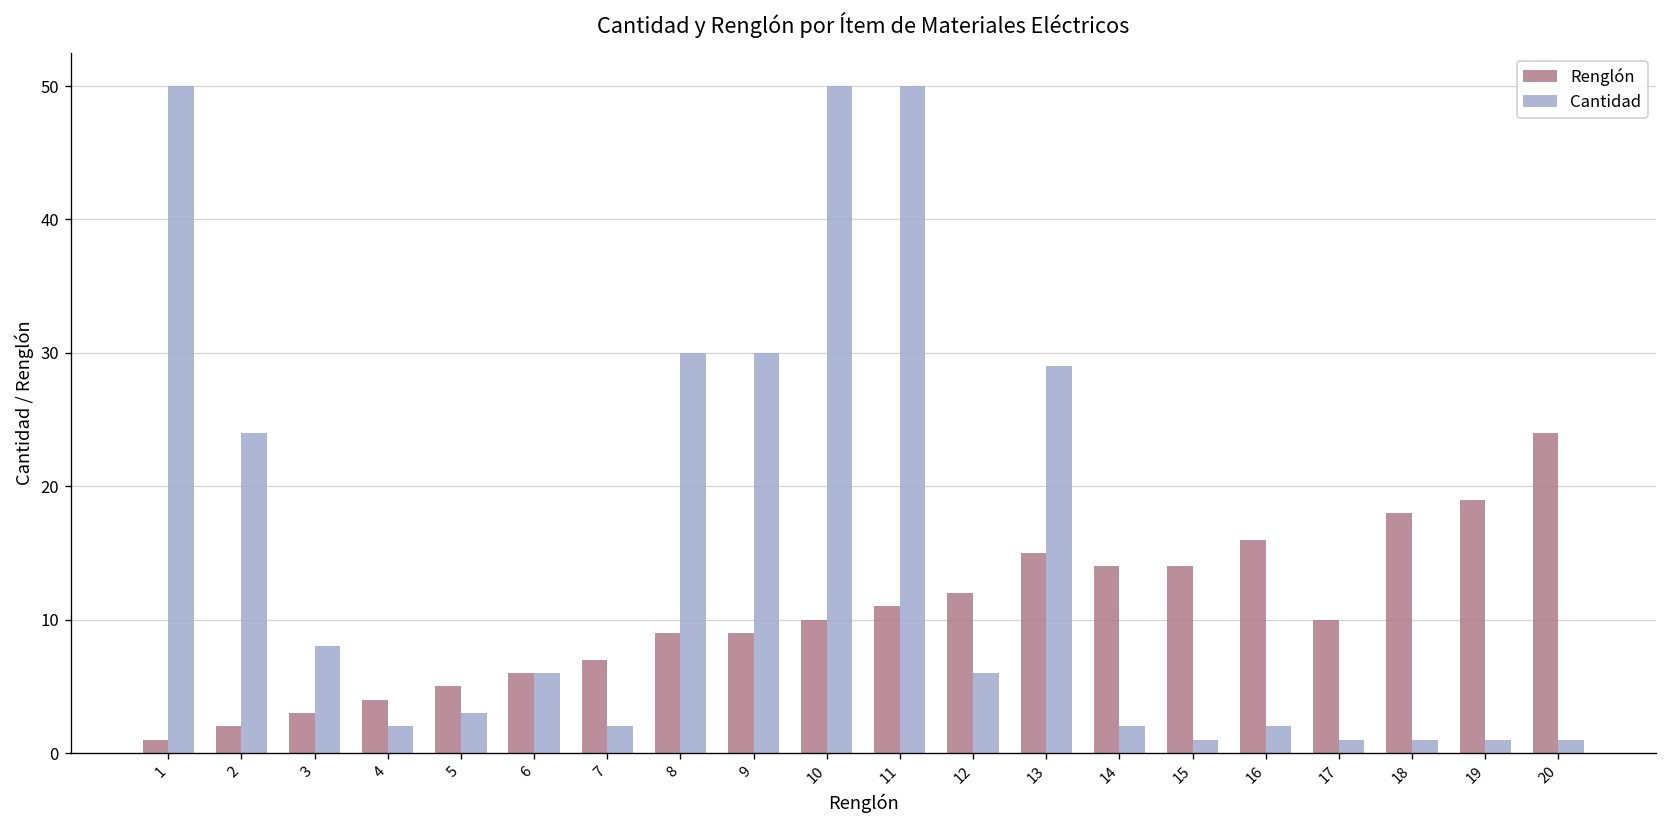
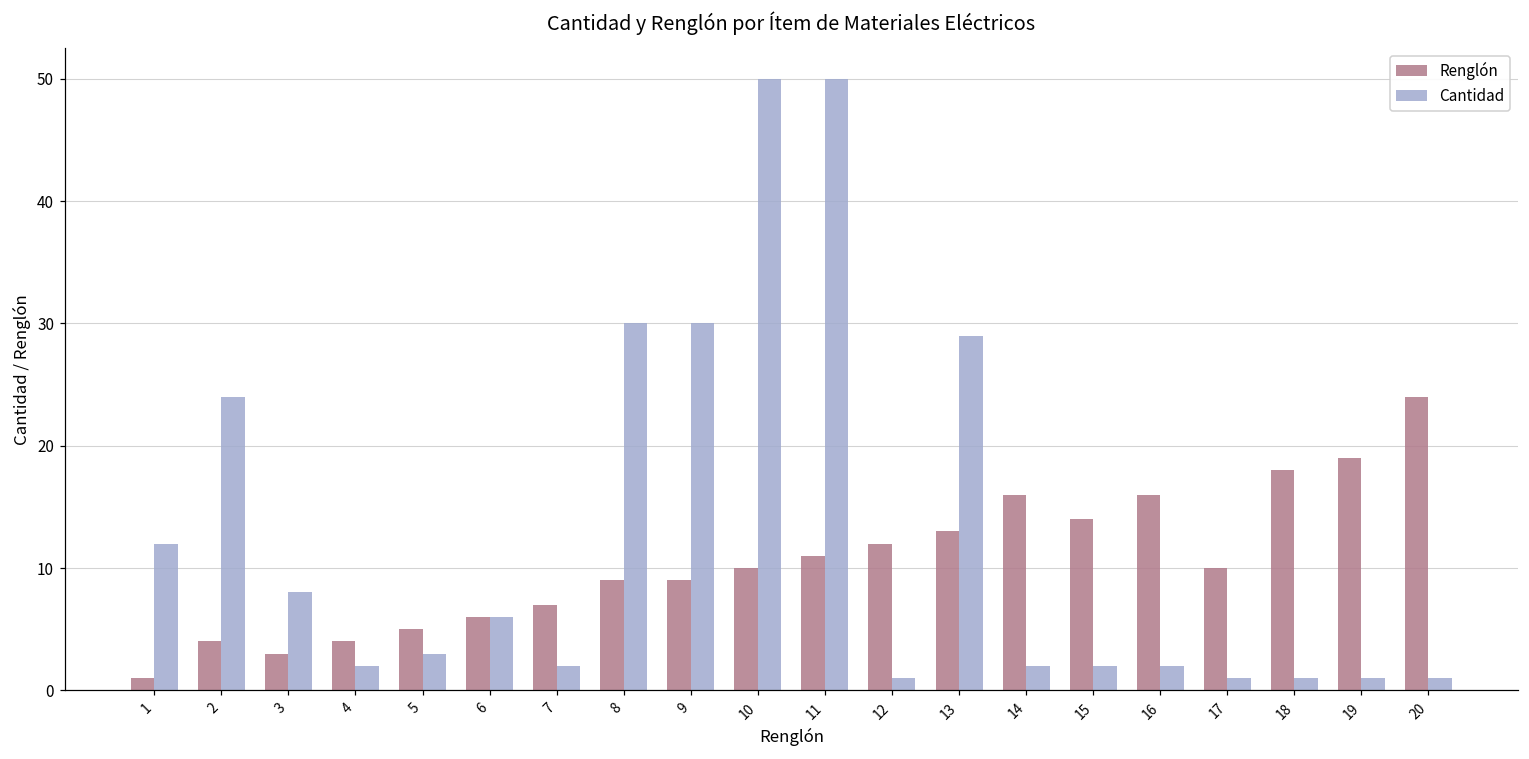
Cantidad, 1: 50 -> 12
Renglón, 2: 2 -> 4
Cantidad, 12: 6 -> 1
Renglón, 13: 15 -> 13
Renglón, 14: 14 -> 16
Cantidad, 15: 1 -> 2
